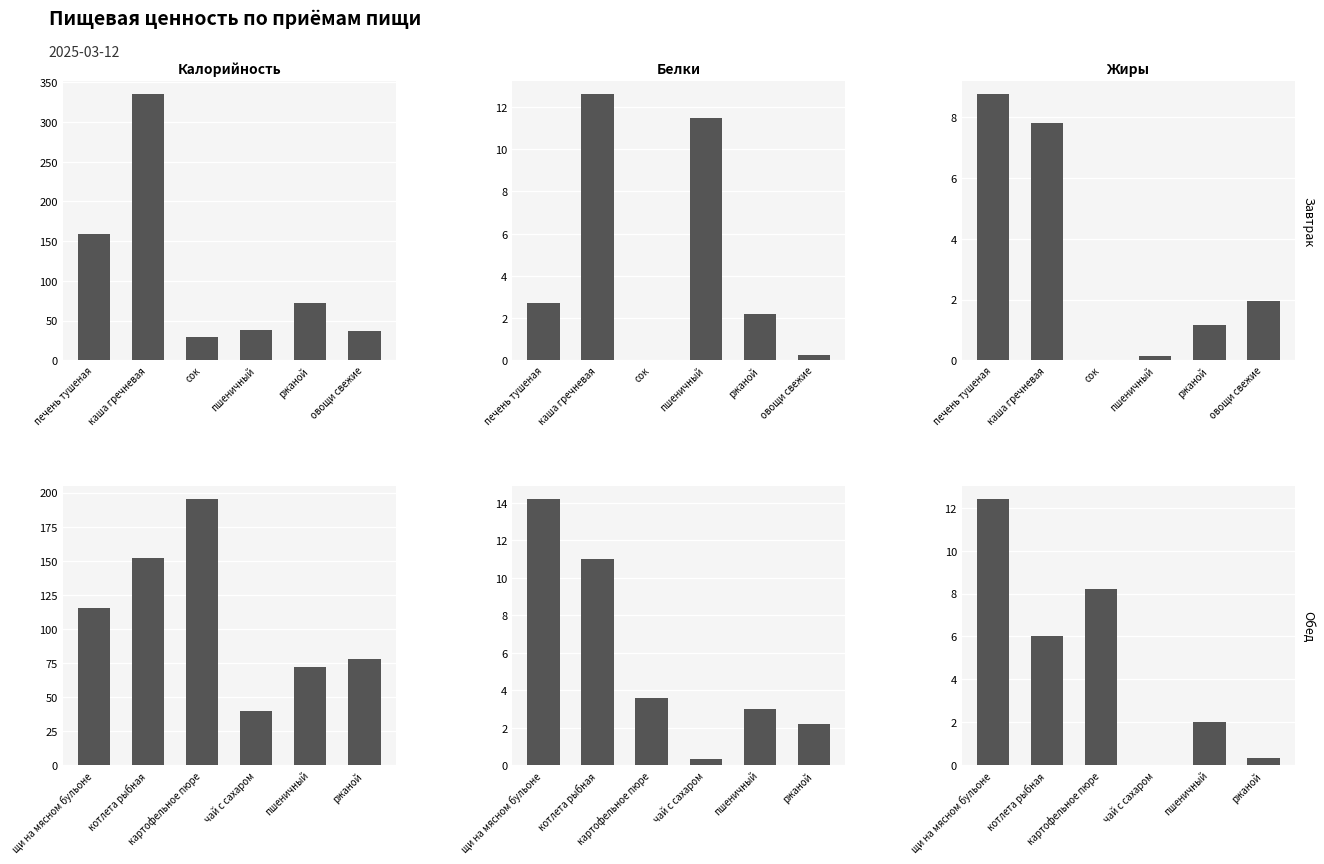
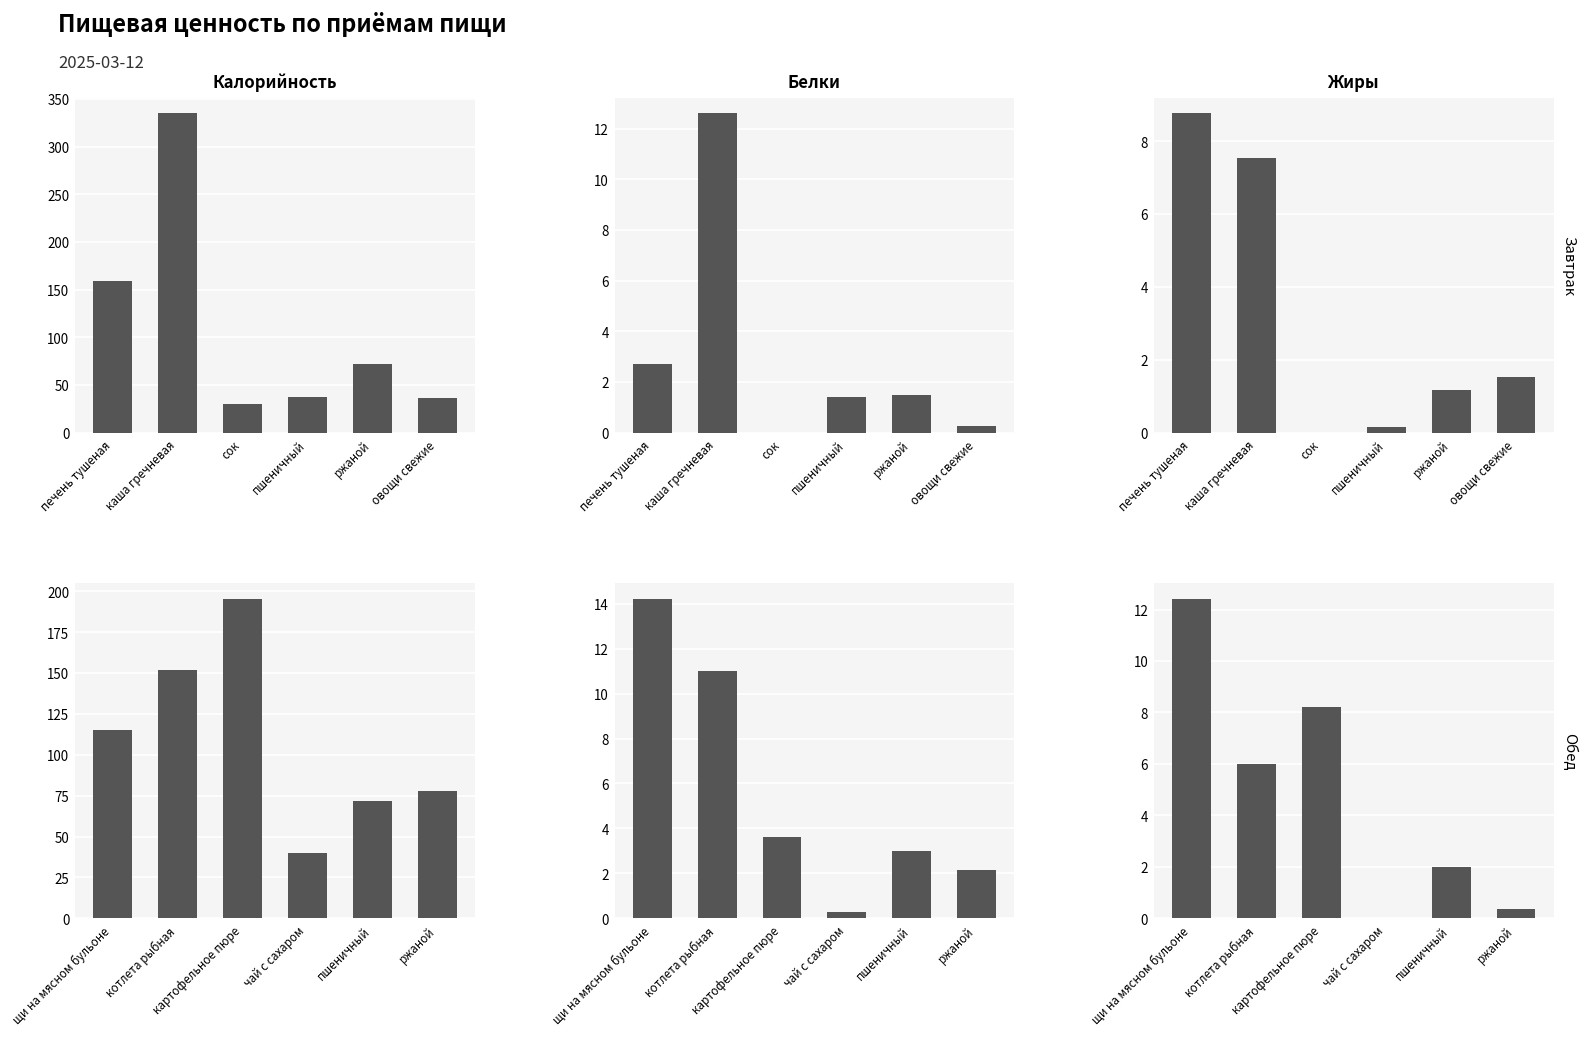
Белки, пшеничный: 11.5 -> 1.4
Белки, ржаной: 2.2 -> 1.5
Жиры, каша гречневая: 7.8 -> 7.5
Жиры, овощи свежие: 2.0 -> 1.5
